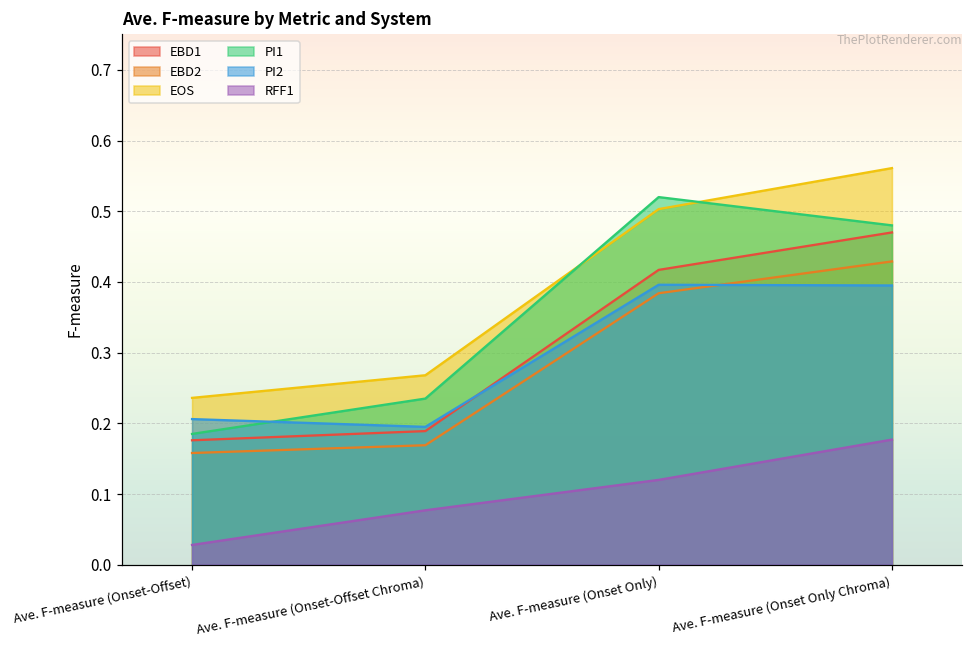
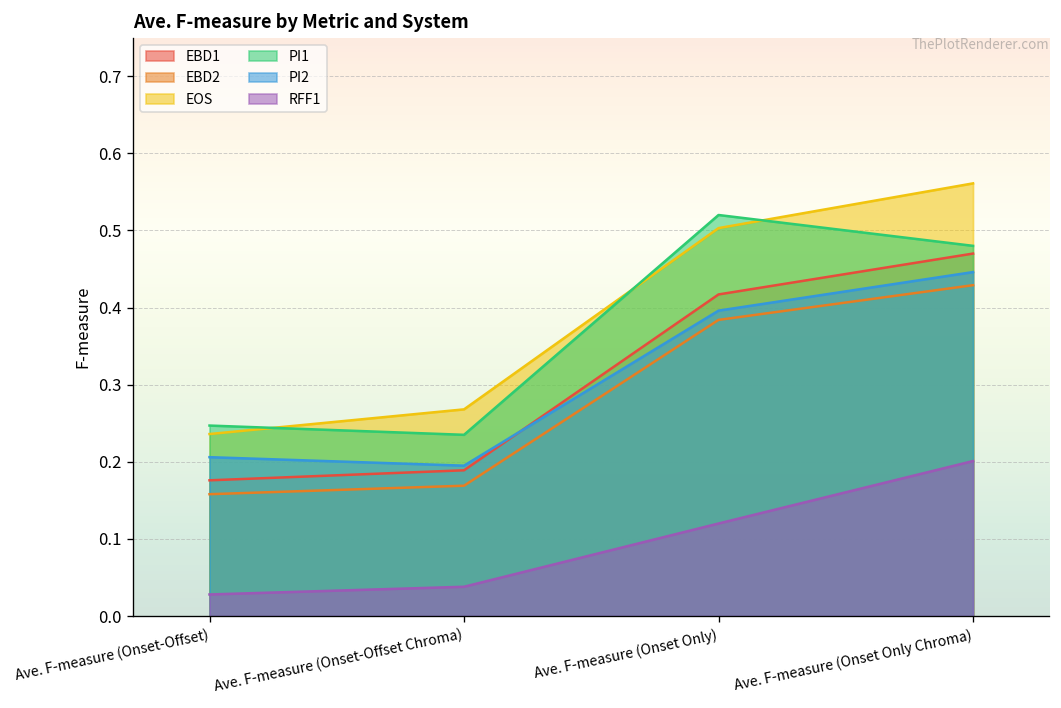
PI1, Ave. F-measure (Onset-Offset): 0.19 -> 0.25
RFF1, Ave. F-measure (Onset-Offset Chroma): 0.08 -> 0.04
PI2, Ave. F-measure (Onset Only Chroma): 0.40 -> 0.45
RFF1, Ave. F-measure (Onset Only Chroma): 0.18 -> 0.20
